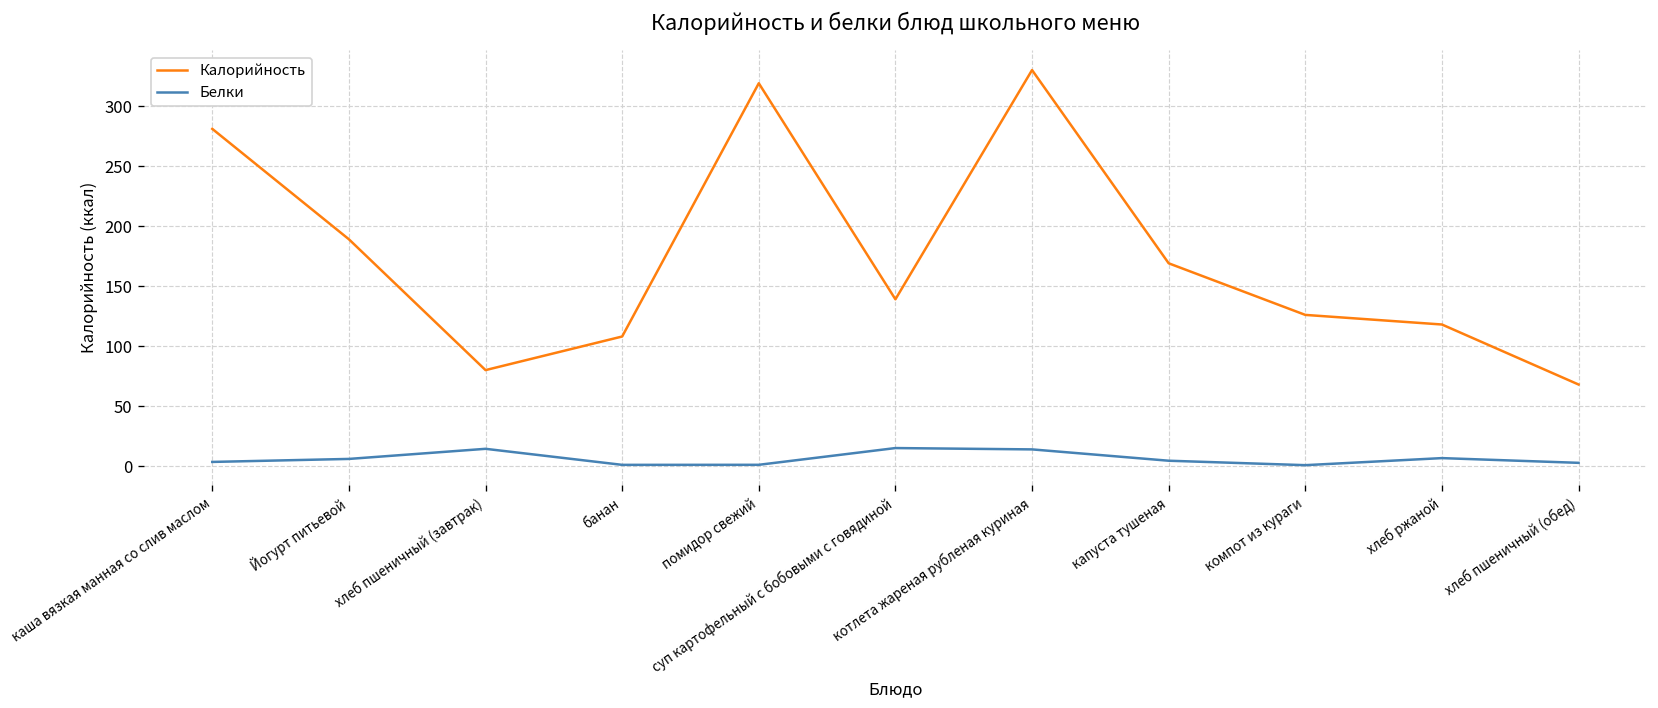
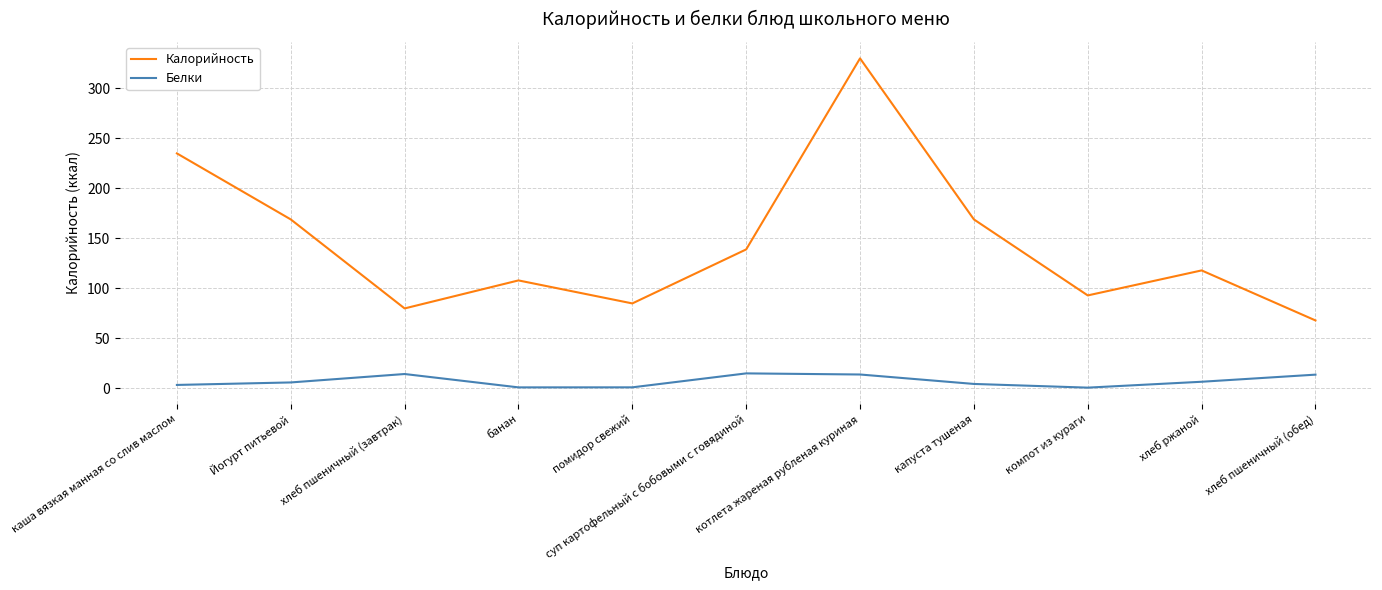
Калорийность, каша вязкая манная со слив маслом: 281 -> 235
Калорийность, Йогурт питьевой: 189 -> 169
Калорийность, помидор свежий: 319 -> 85
Калорийность, компот из кураги: 126 -> 93
Белки, хлеб пшеничный (обед): 3 -> 14
